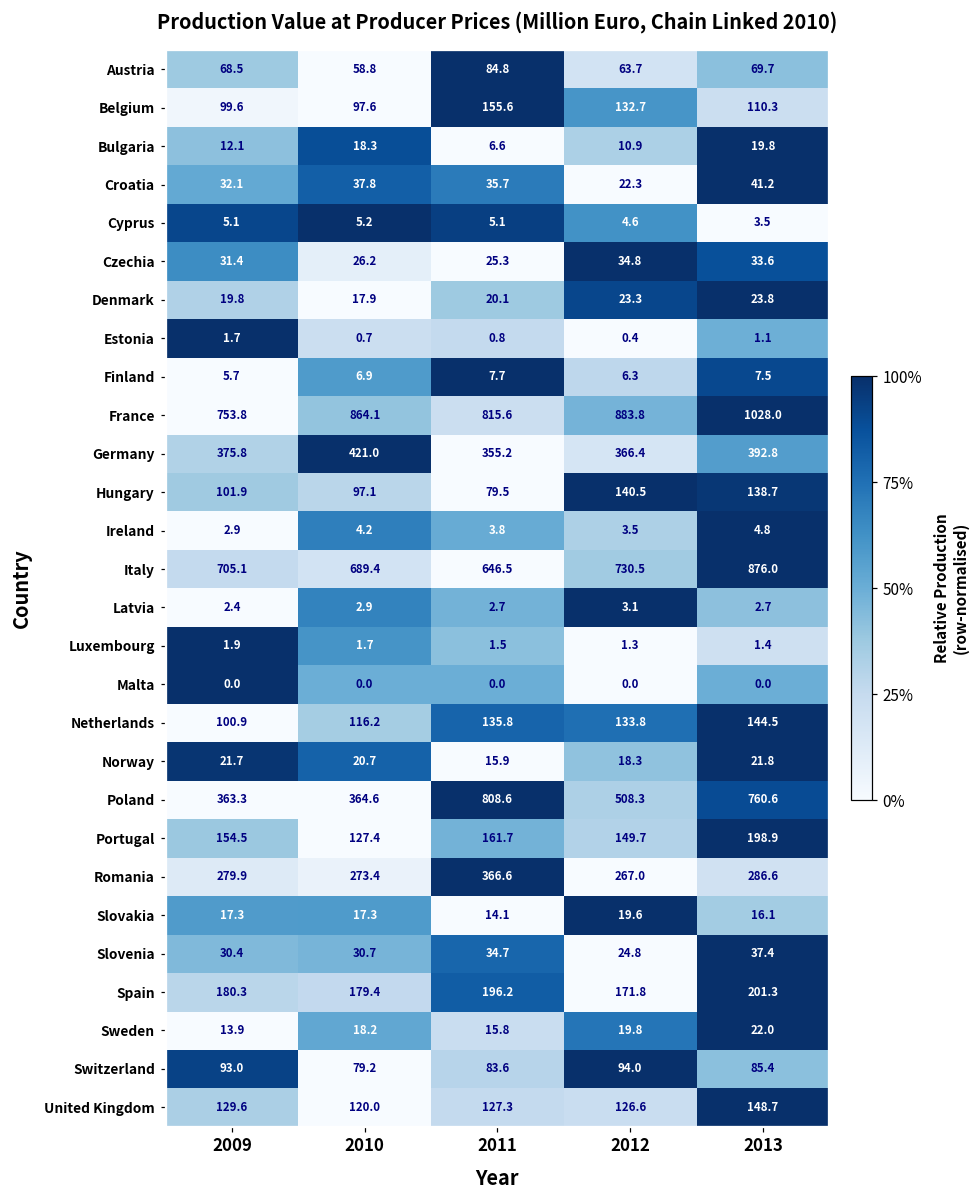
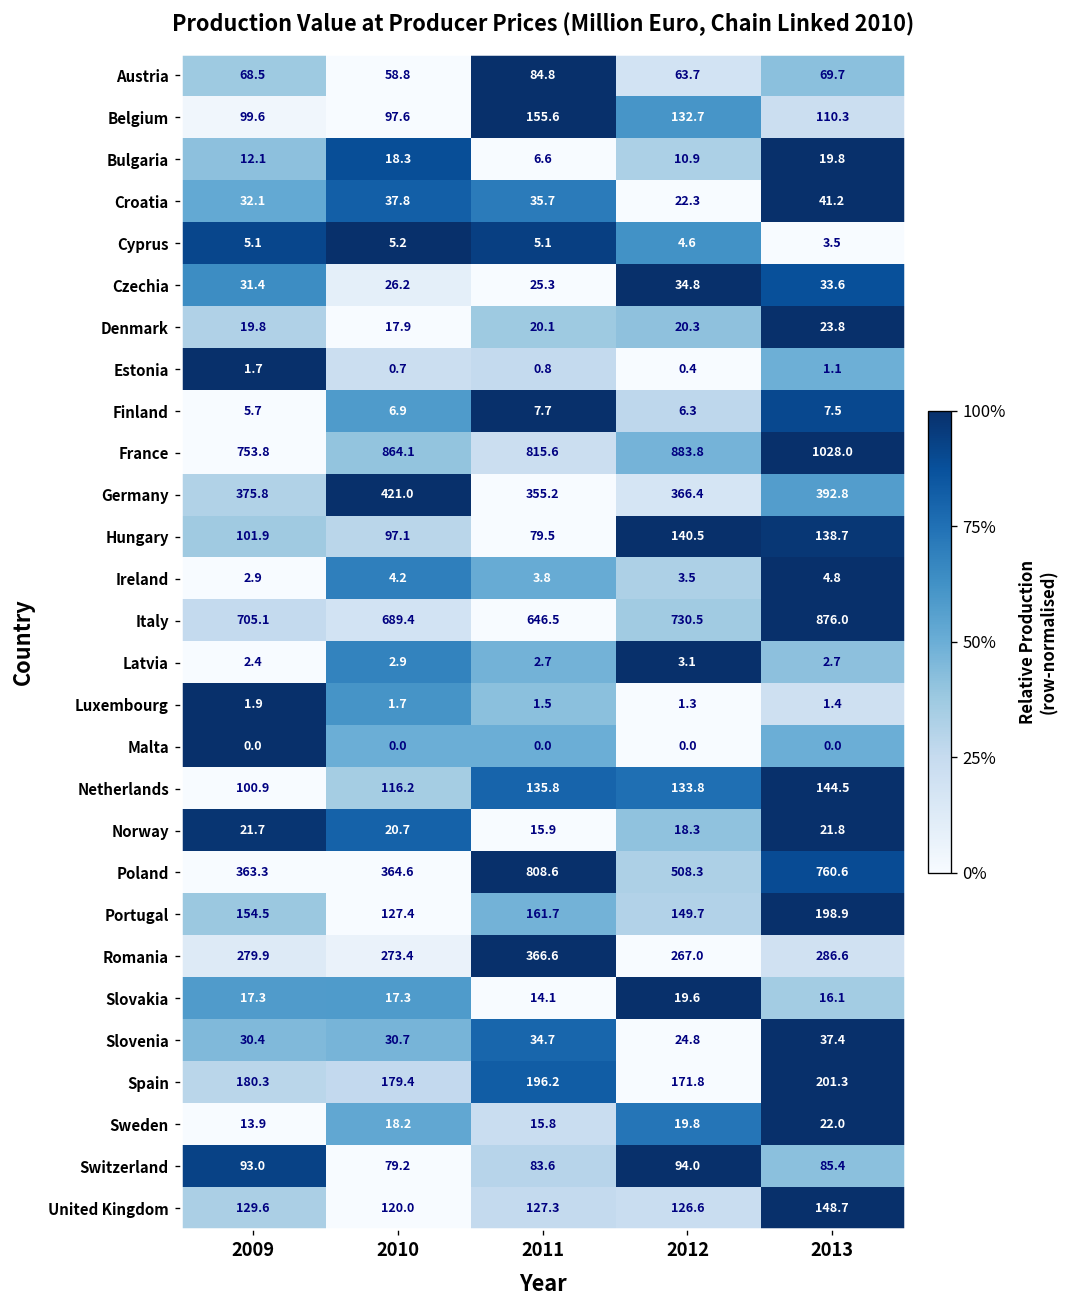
Denmark, 2012: 23.3 -> 20.3
